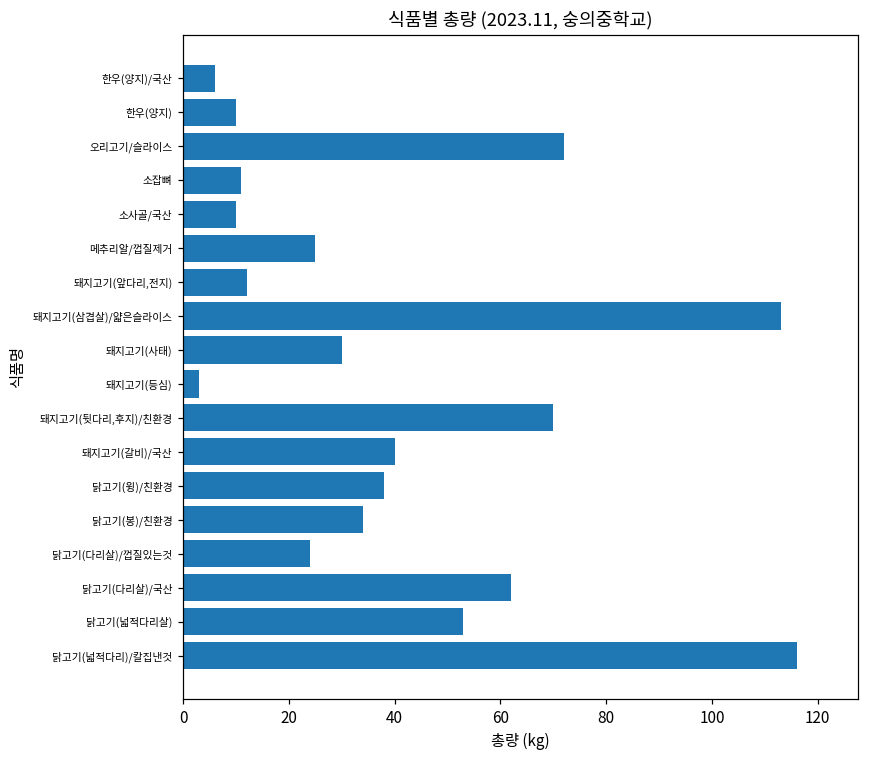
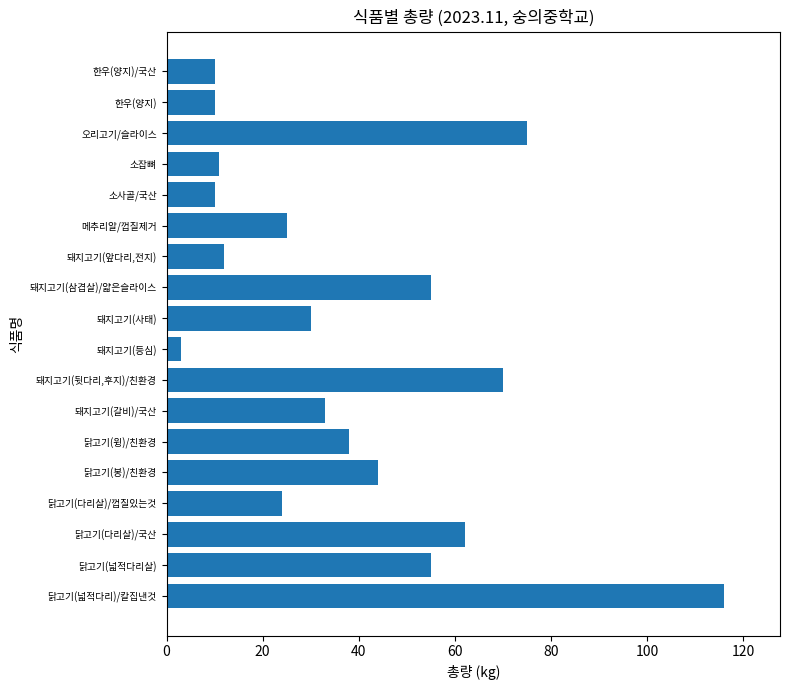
한우(양지)/국산: 6 -> 10
오리고기/슬라이스: 72 -> 75
돼지고기(삼겹살)/얇은슬라이스: 113 -> 55
돼지고기(갈비)/국산: 40 -> 33
닭고기(봉)/친환경: 34 -> 44
닭고기(넓적다리살): 53 -> 55
